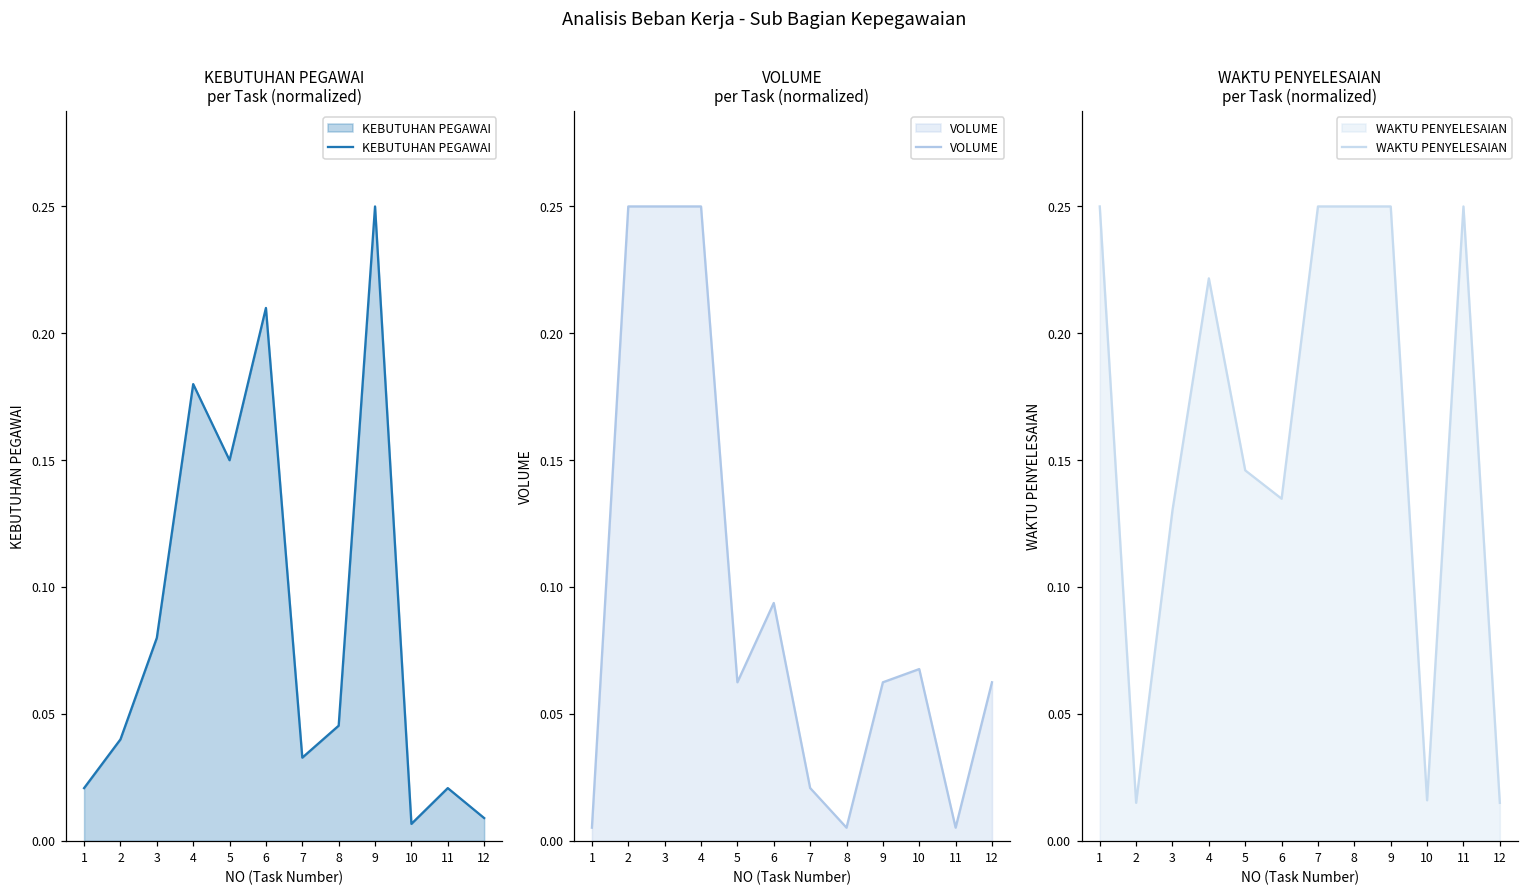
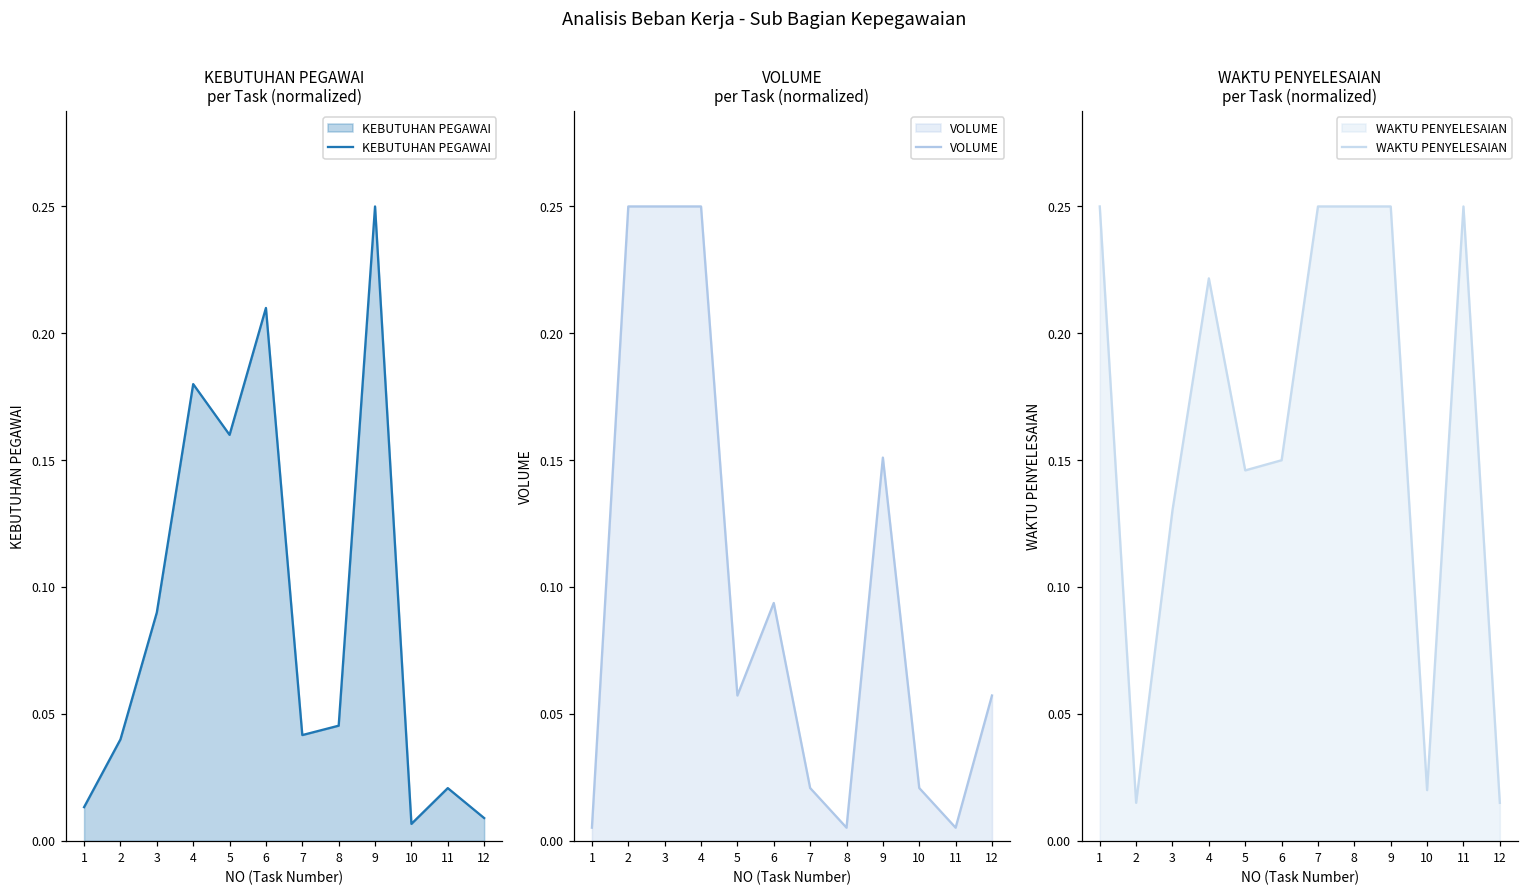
KEBUTUHAN PEGAWAI per Task (normalized), 1: 0.021 -> 0.013
KEBUTUHAN PEGAWAI per Task (normalized), 3: 0.08 -> 0.09
KEBUTUHAN PEGAWAI per Task (normalized), 5: 0.15 -> 0.16
KEBUTUHAN PEGAWAI per Task (normalized), 7: 0.033 -> 0.042
VOLUME per Task (normalized), 5: 0.063 -> 0.057
VOLUME per Task (normalized), 9: 0.063 -> 0.151
VOLUME per Task (normalized), 10: 0.068 -> 0.021
VOLUME per Task (normalized), 12: 0.063 -> 0.057
WAKTU PENYELESAIAN per Task (normalized), 6: 0.135 -> 0.150
WAKTU PENYELESAIAN per Task (normalized), 10: 0.016 -> 0.020
